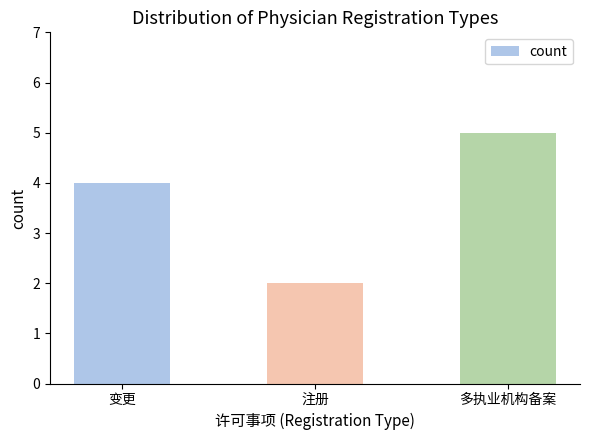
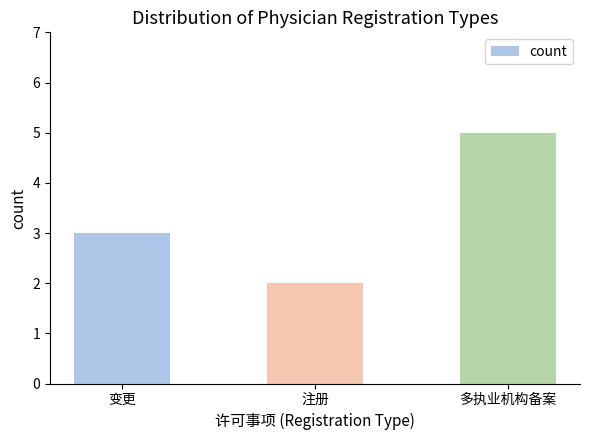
变更: 4 -> 3
